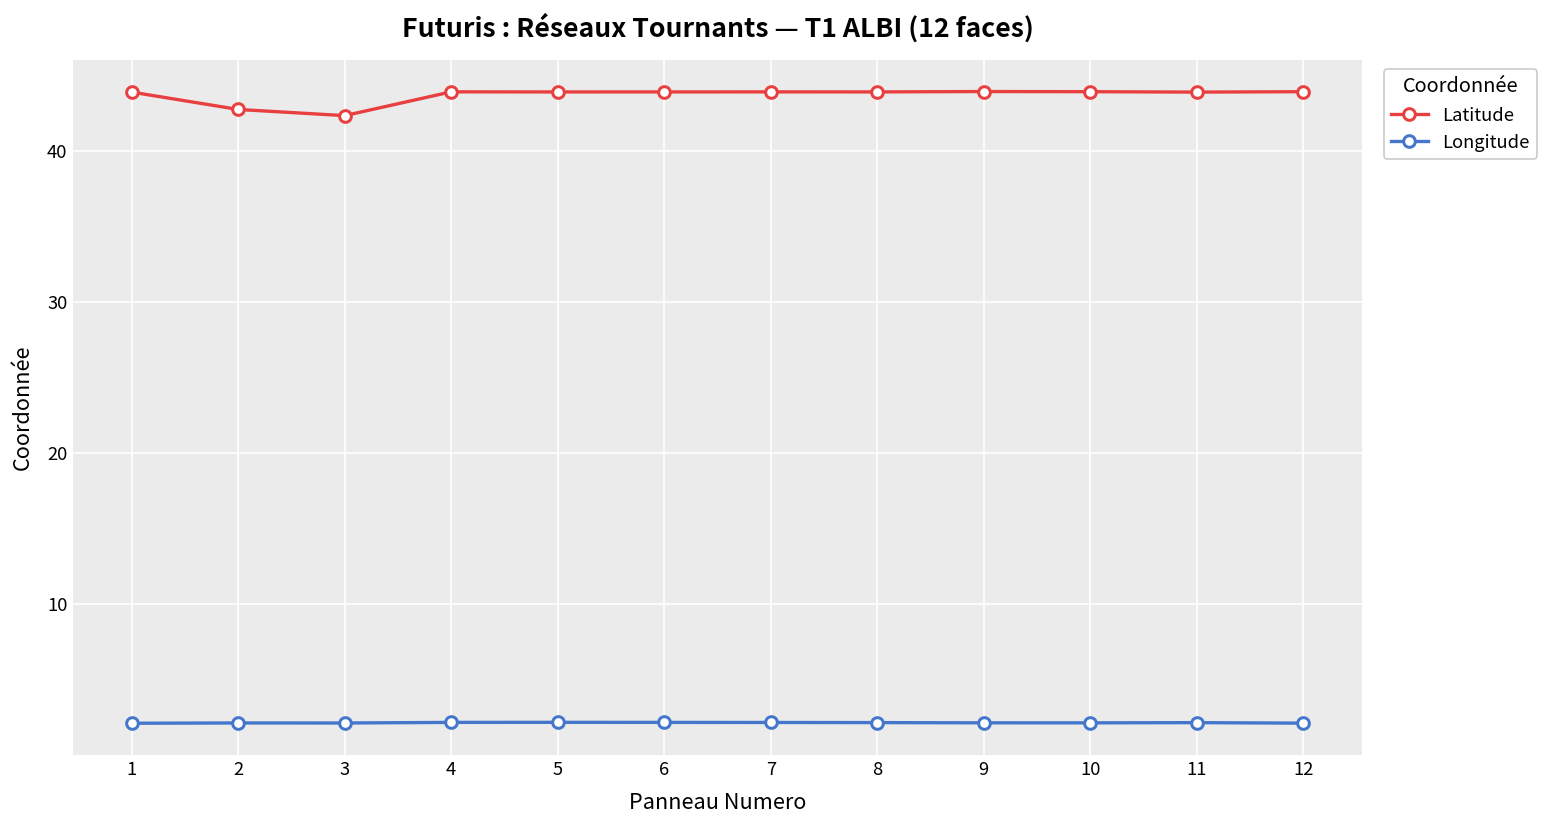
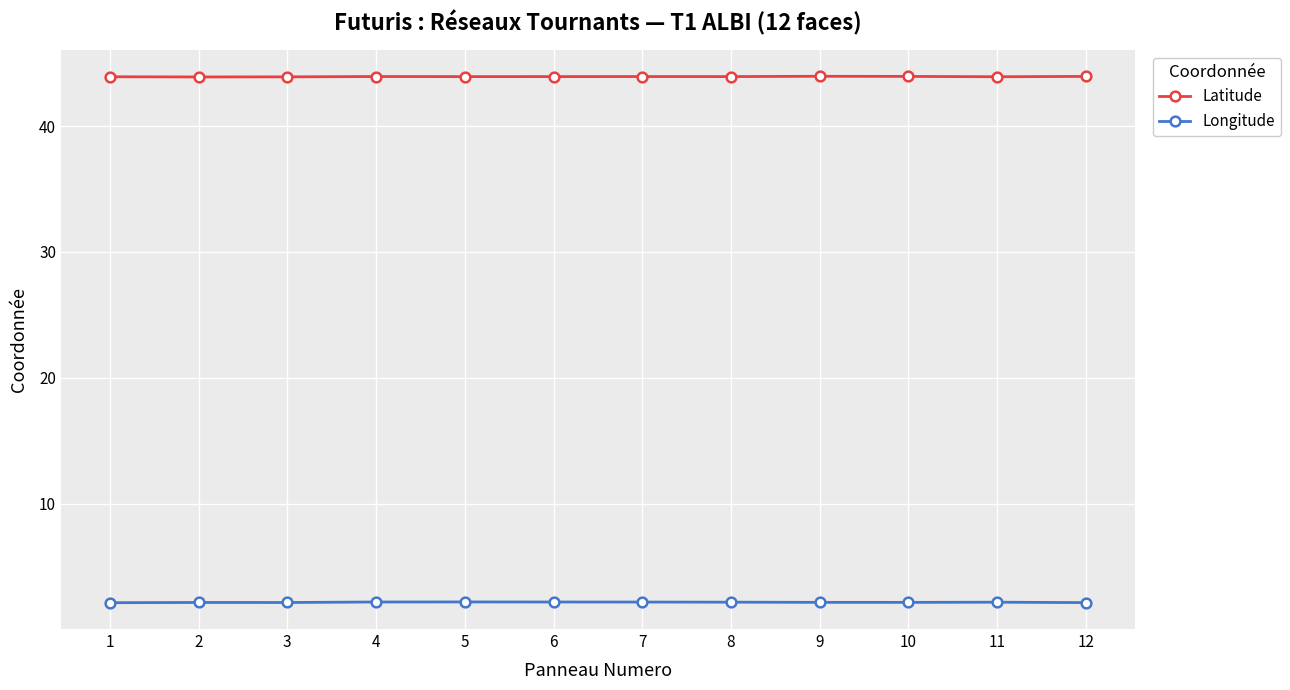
Latitude, 2: 42.8 -> 43.9
Latitude, 3: 42.4 -> 43.9
